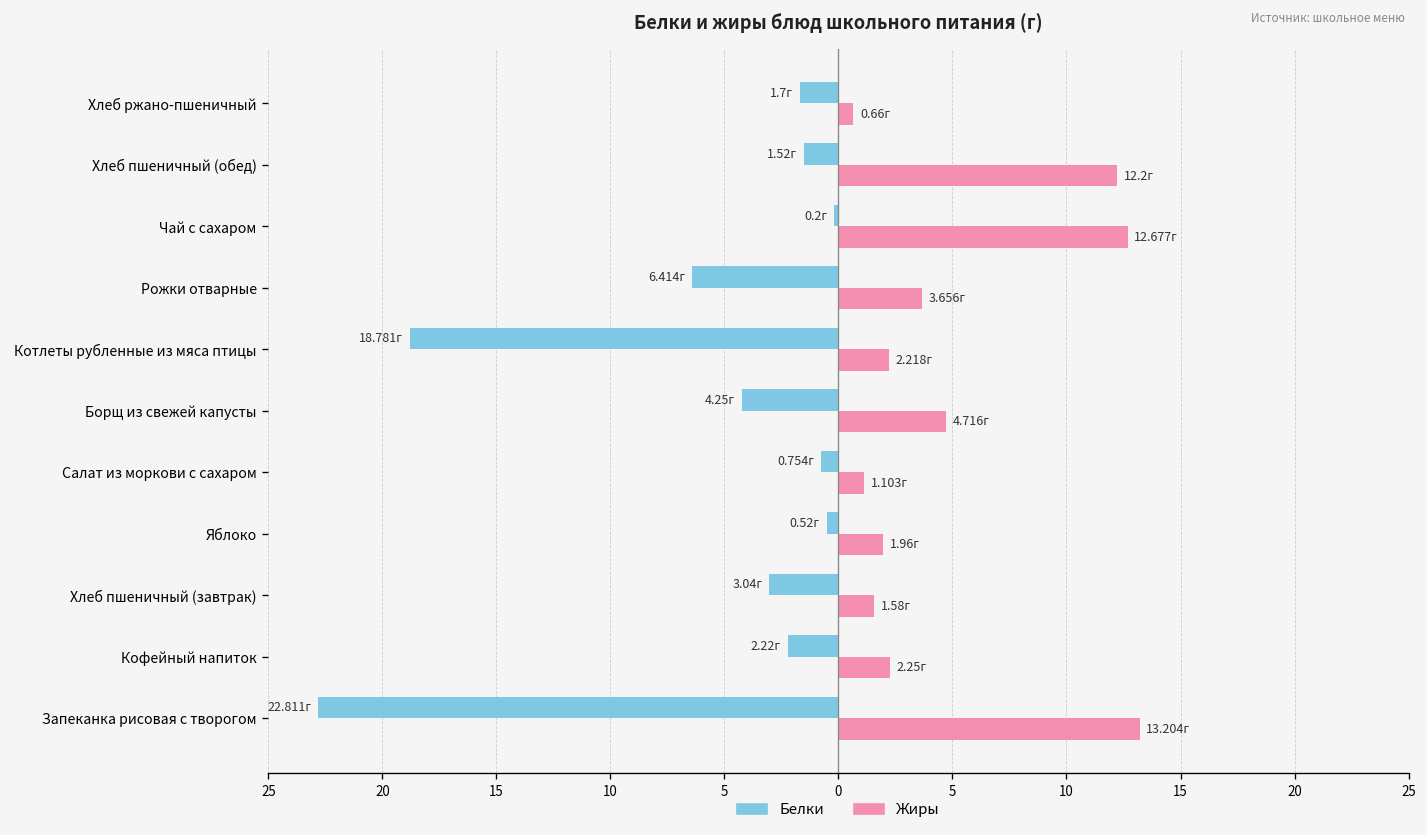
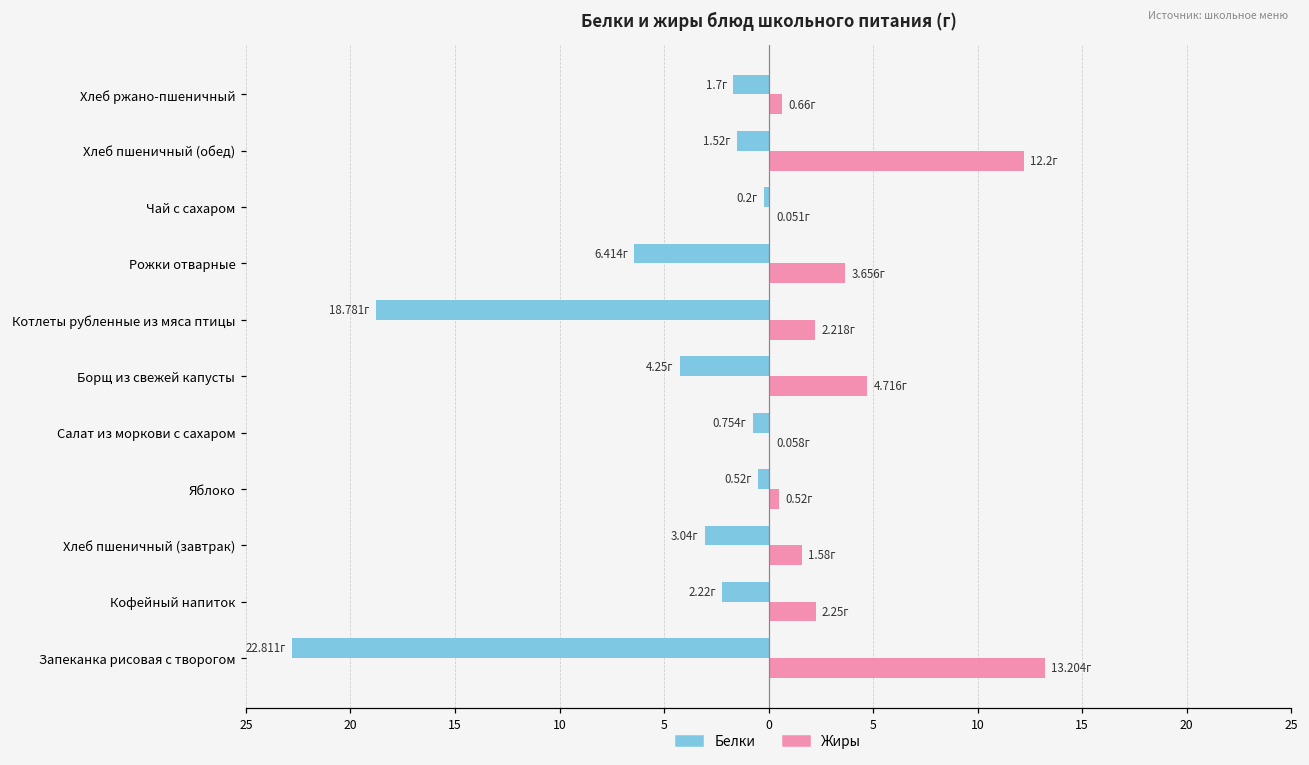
Жиры, Чай с сахаром: 12.677г -> 0.051г
Жиры, Салат из моркови с сахаром: 1.103г -> 0.058г
Жиры, Яблоко: 1.96г -> 0.52г
